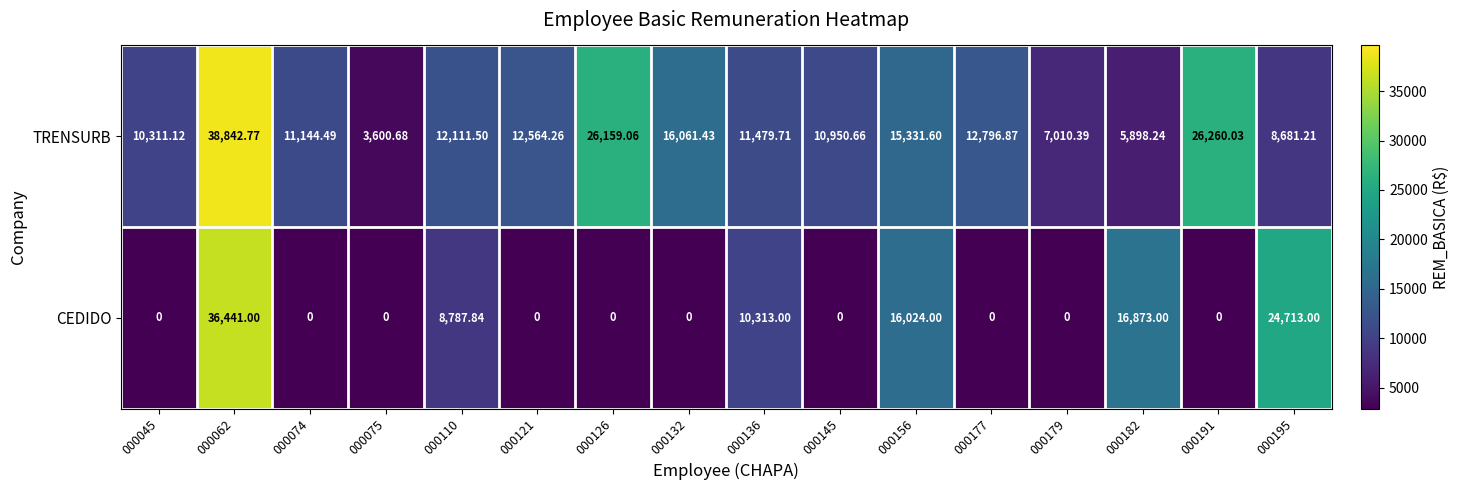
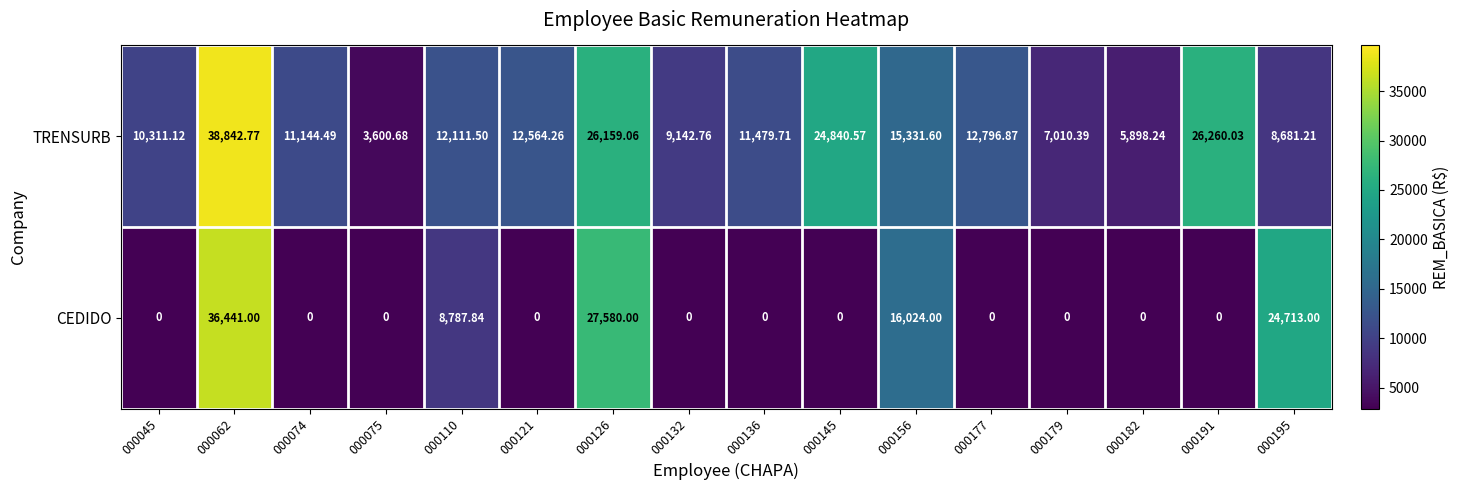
TRENSURB, 000132: 16,061.43 -> 9,142.76
TRENSURB, 000145: 10,950.66 -> 24,840.57
CEDIDO, 000126: 0 -> 27,580.00
CEDIDO, 000136: 10,313.00 -> 0
CEDIDO, 000182: 16,873.00 -> 0
